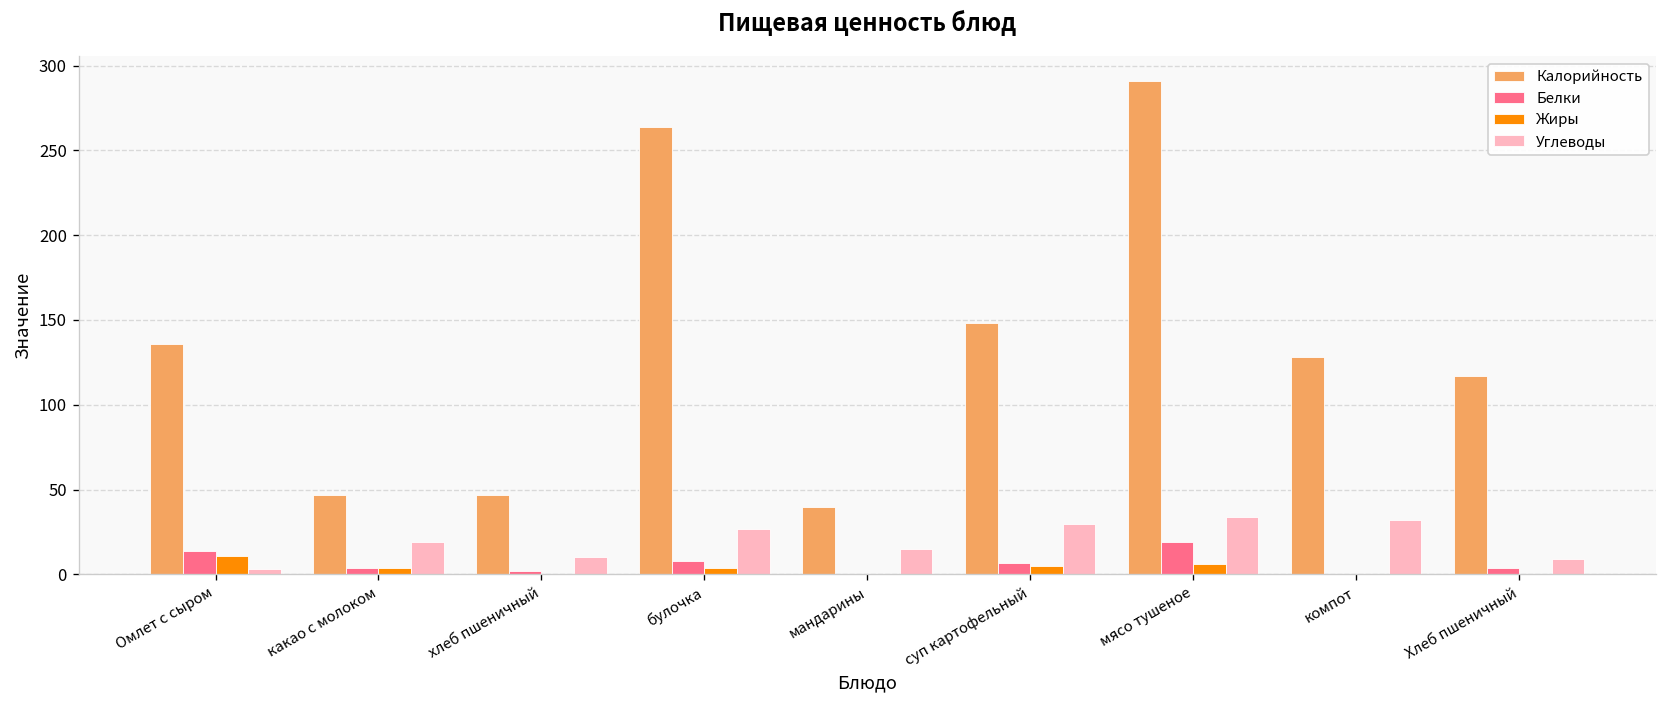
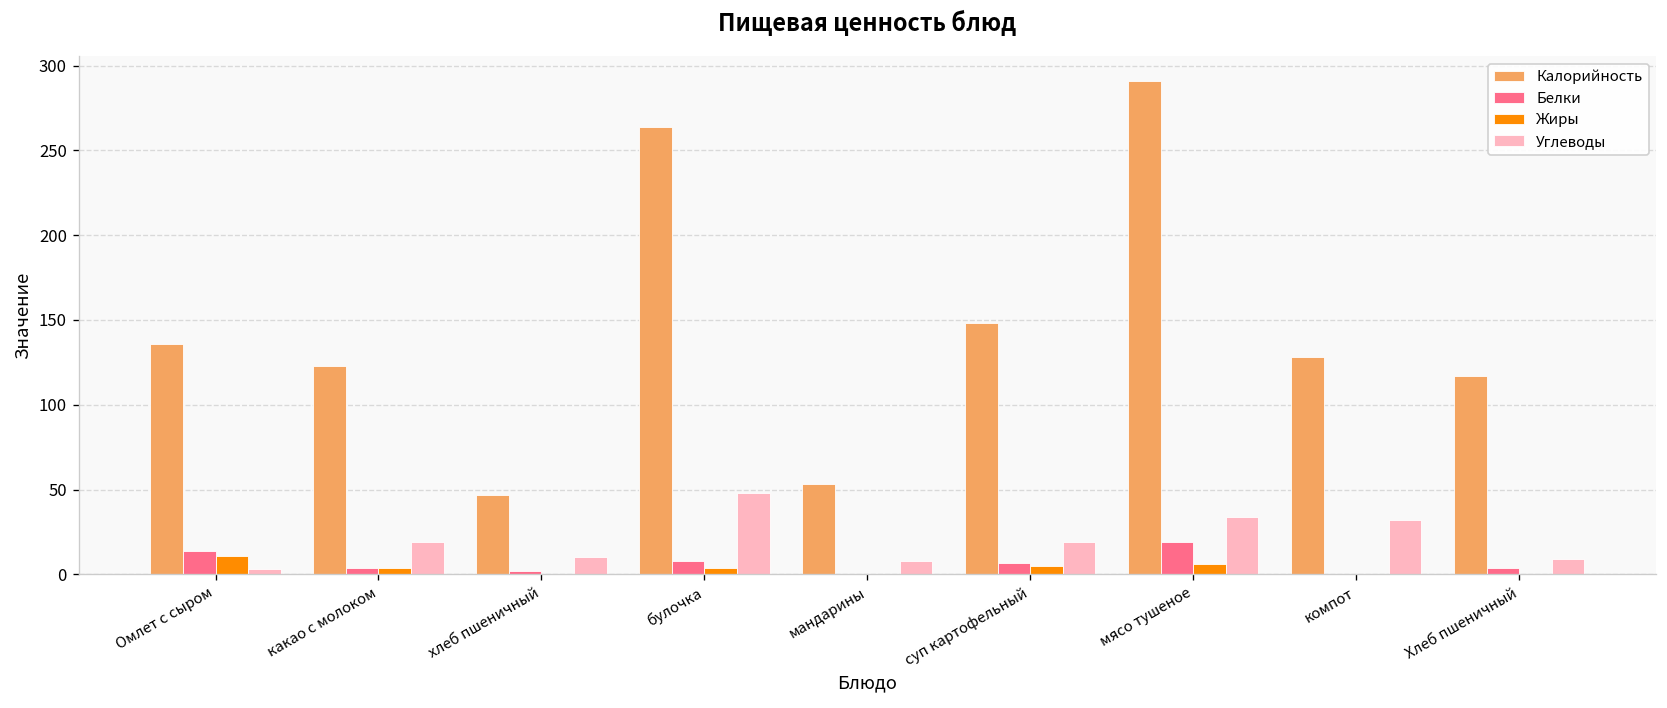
Калорийность, какао с молоком: 47 -> 123
Углеводы, булочка: 27 -> 48
Калорийность, мандарины: 40 -> 53
Углеводы, мандарины: 15 -> 8
Углеводы, суп картофельный: 30 -> 19
